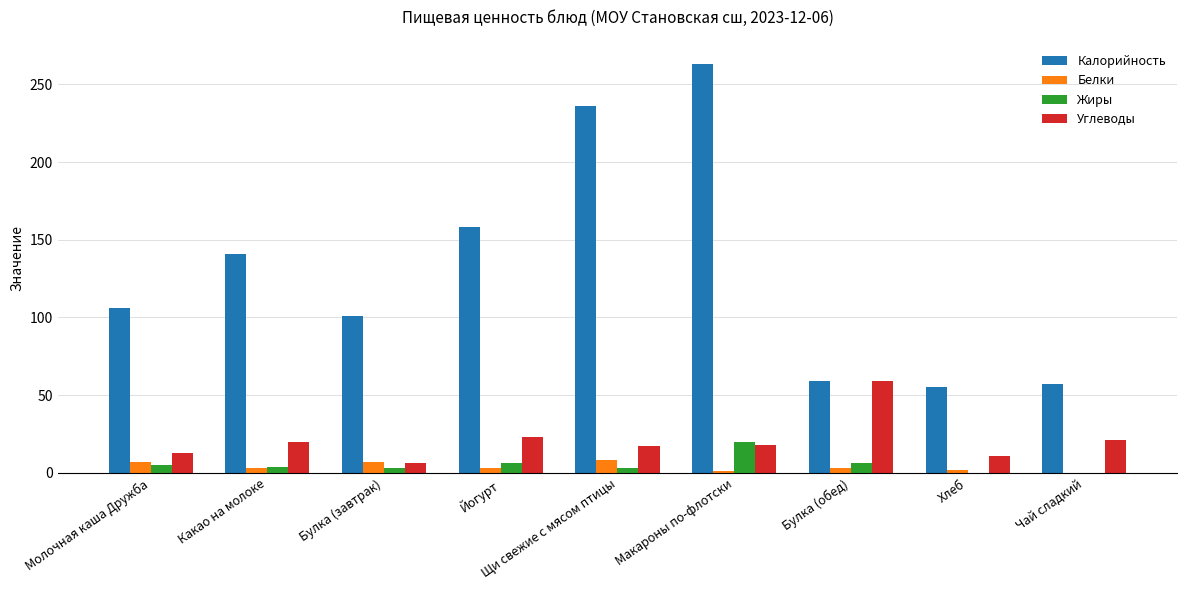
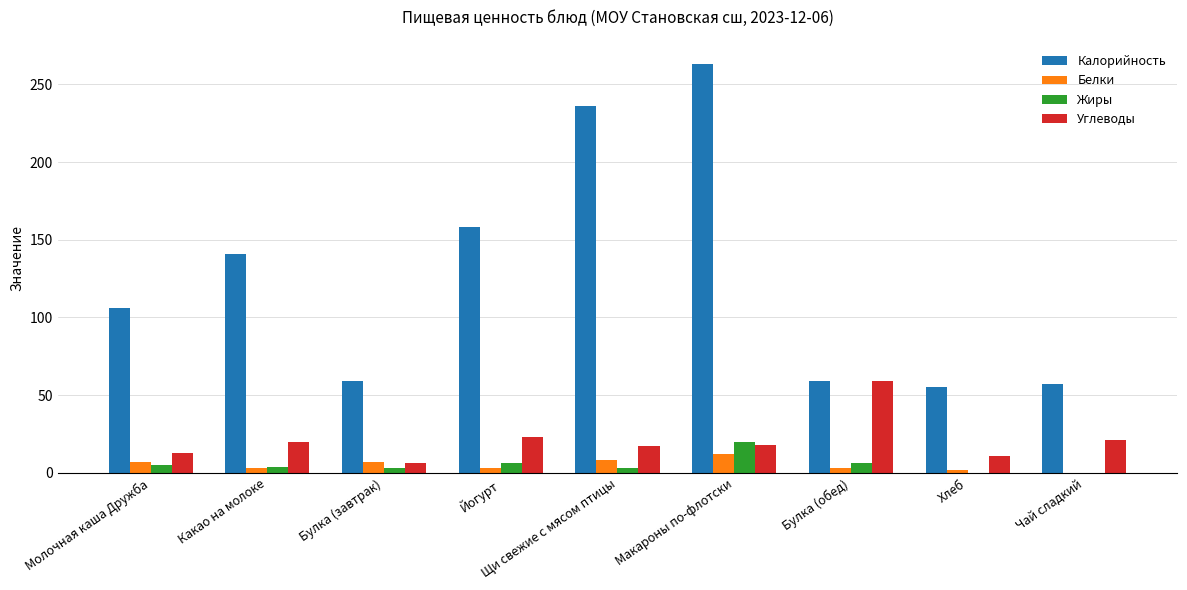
Калорийность, Булка (завтрак): 101 -> 59
Белки, Макароны по-флотски: 1 -> 12
